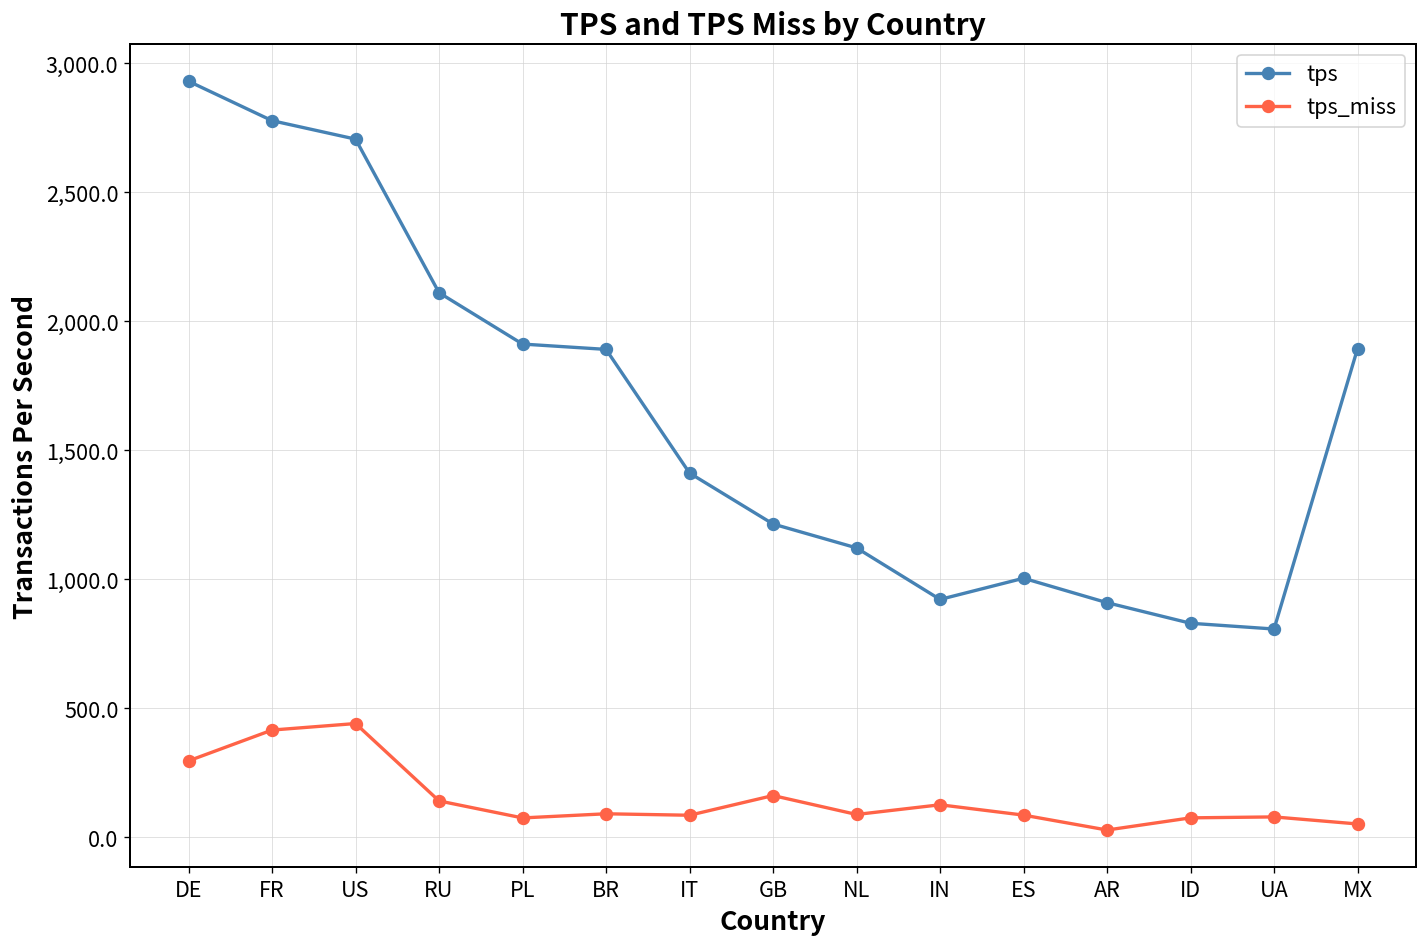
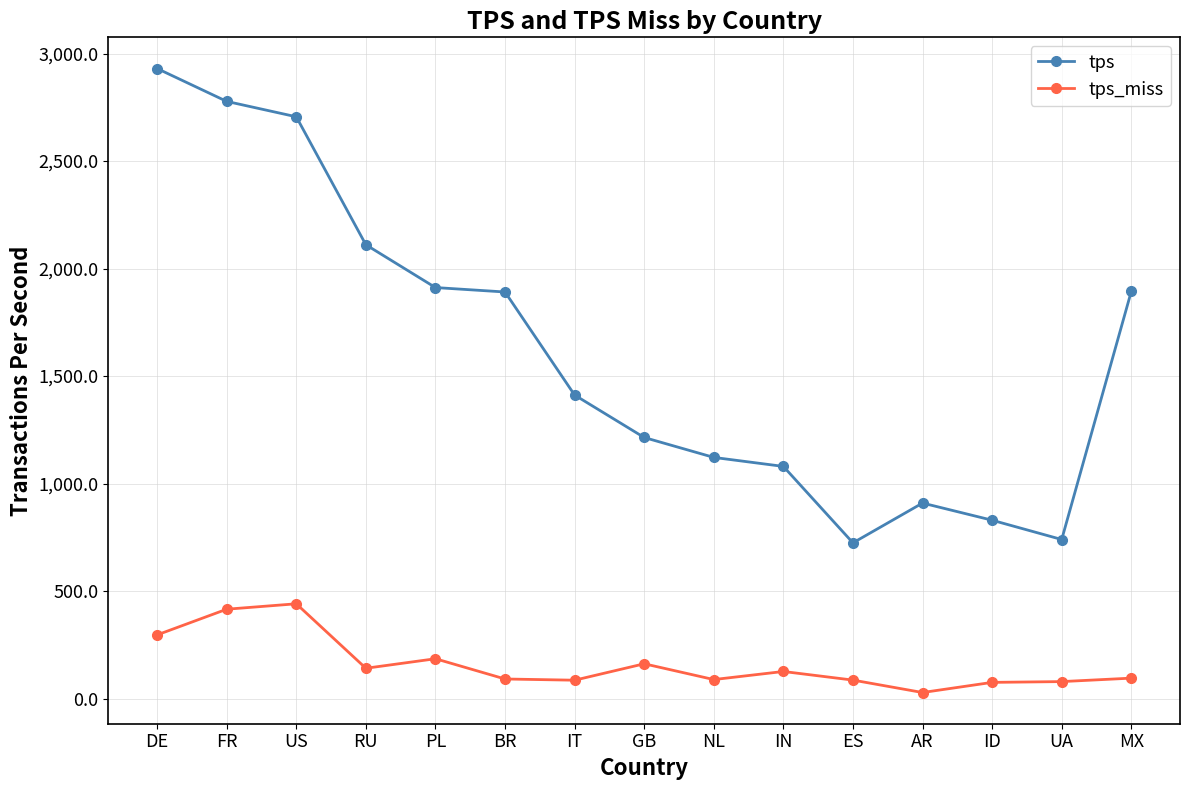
tps_miss, PL: 80 -> 190
tps, IN: 920 -> 1,080
tps, ES: 1,000 -> 720
tps, UA: 810 -> 740
tps_miss, MX: 50 -> 100
